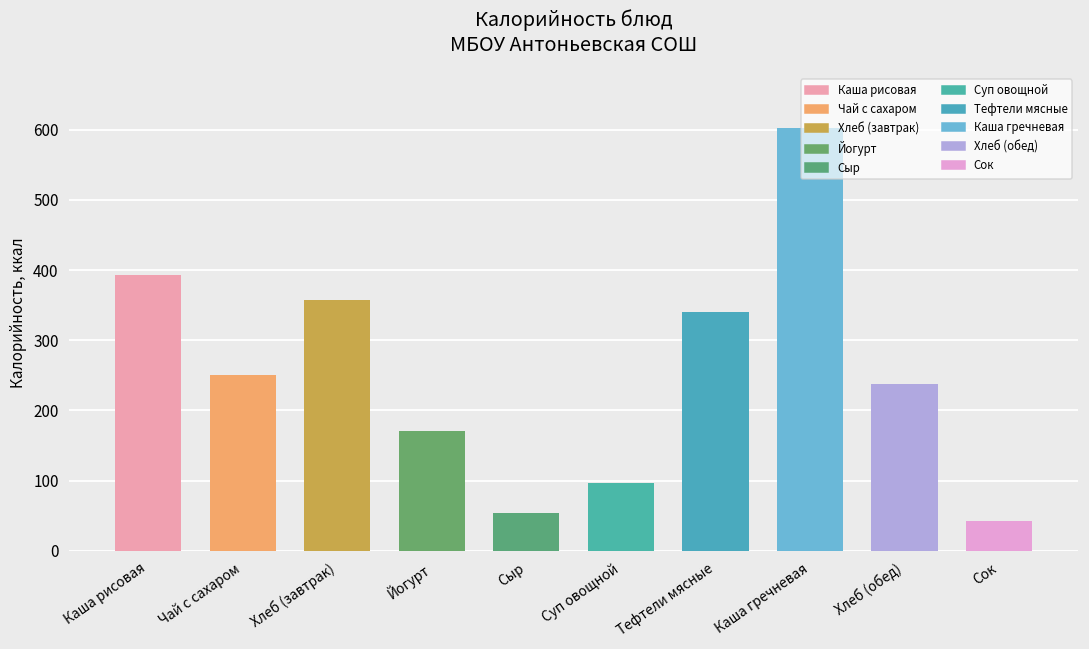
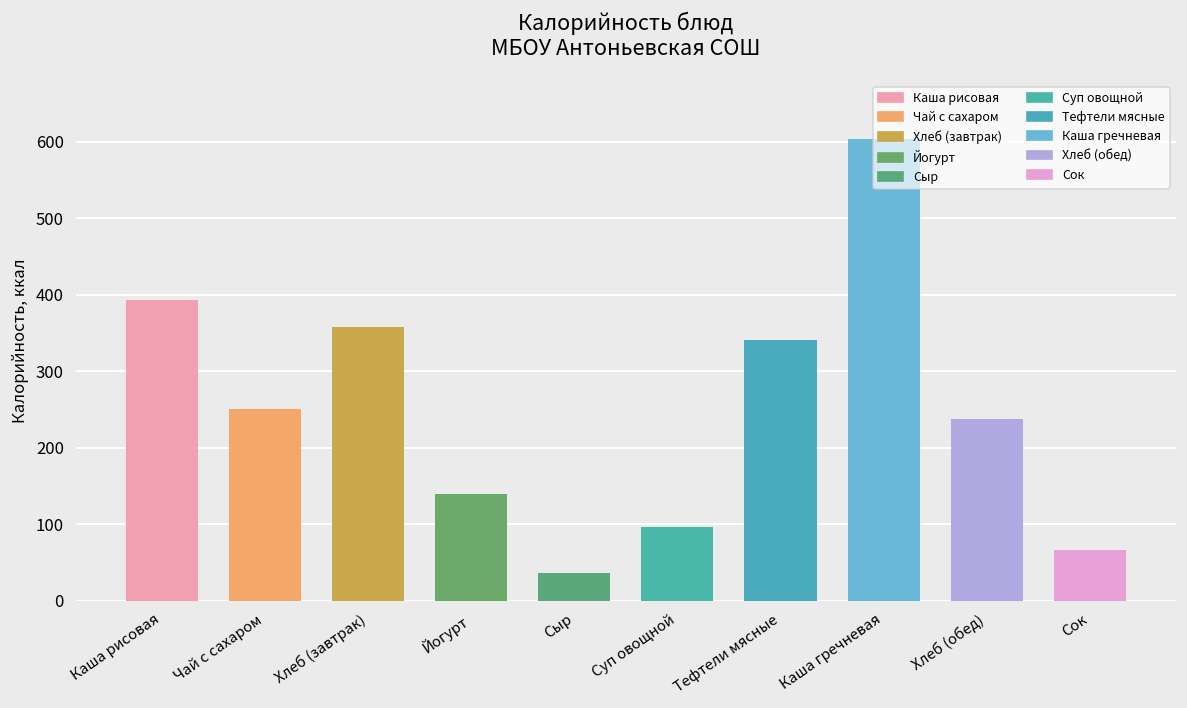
Йогурт: 170 -> 140
Сыр: 50 -> 40
Сок: 40 -> 70
